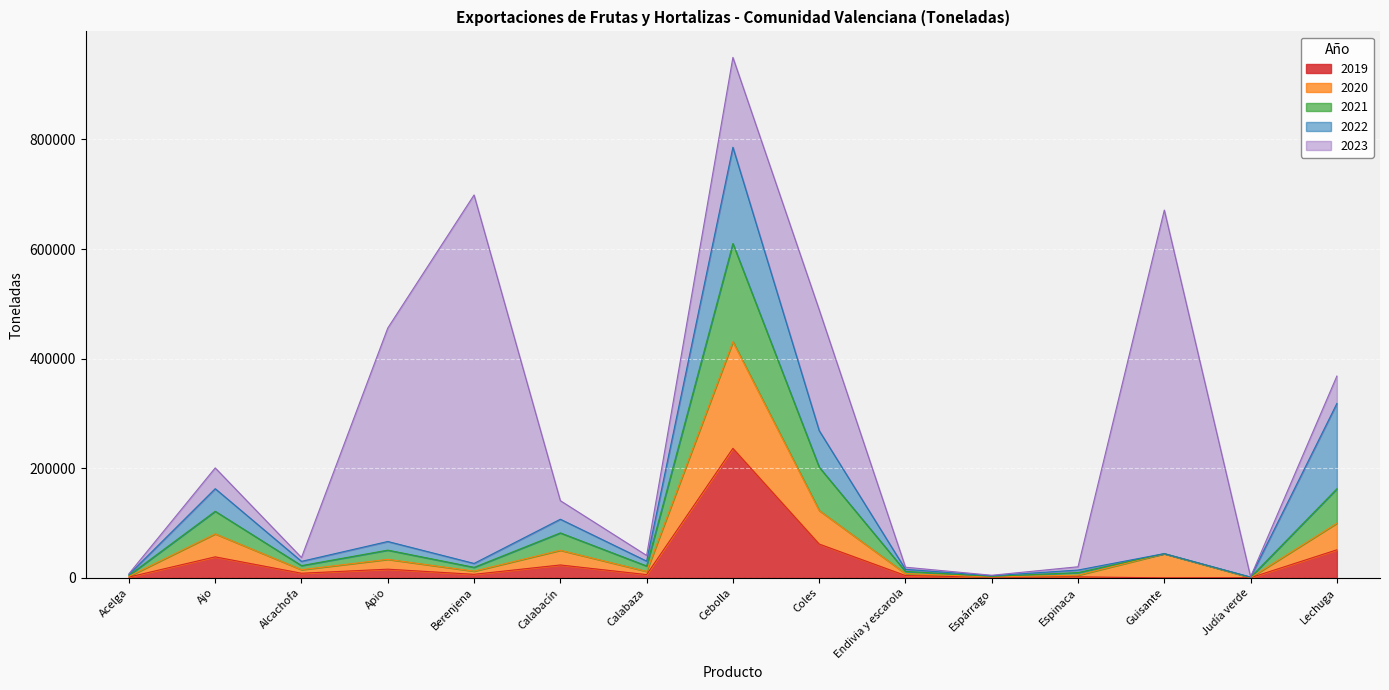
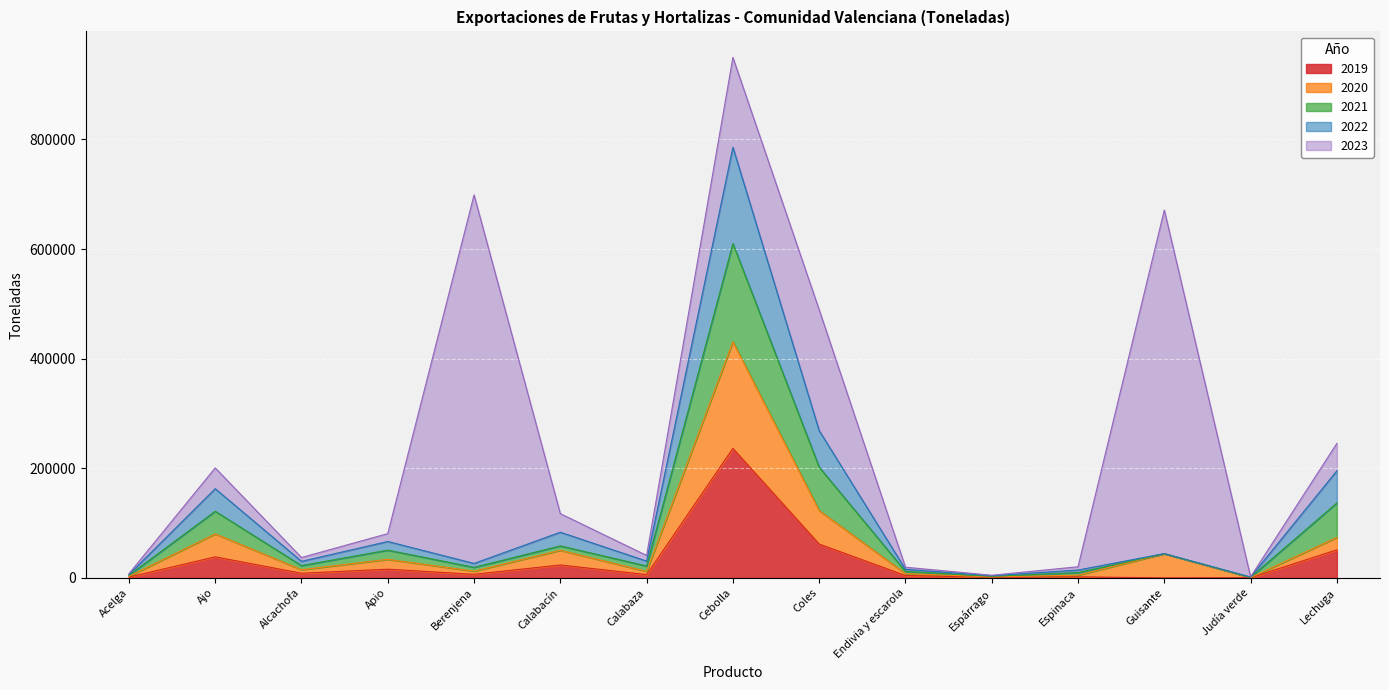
2023, Apio: 390000 -> 10000
2021, Calabacín: 30000 -> 10000
2020, Lechuga: 50000 -> 20000
2022, Lechuga: 160000 -> 60000
